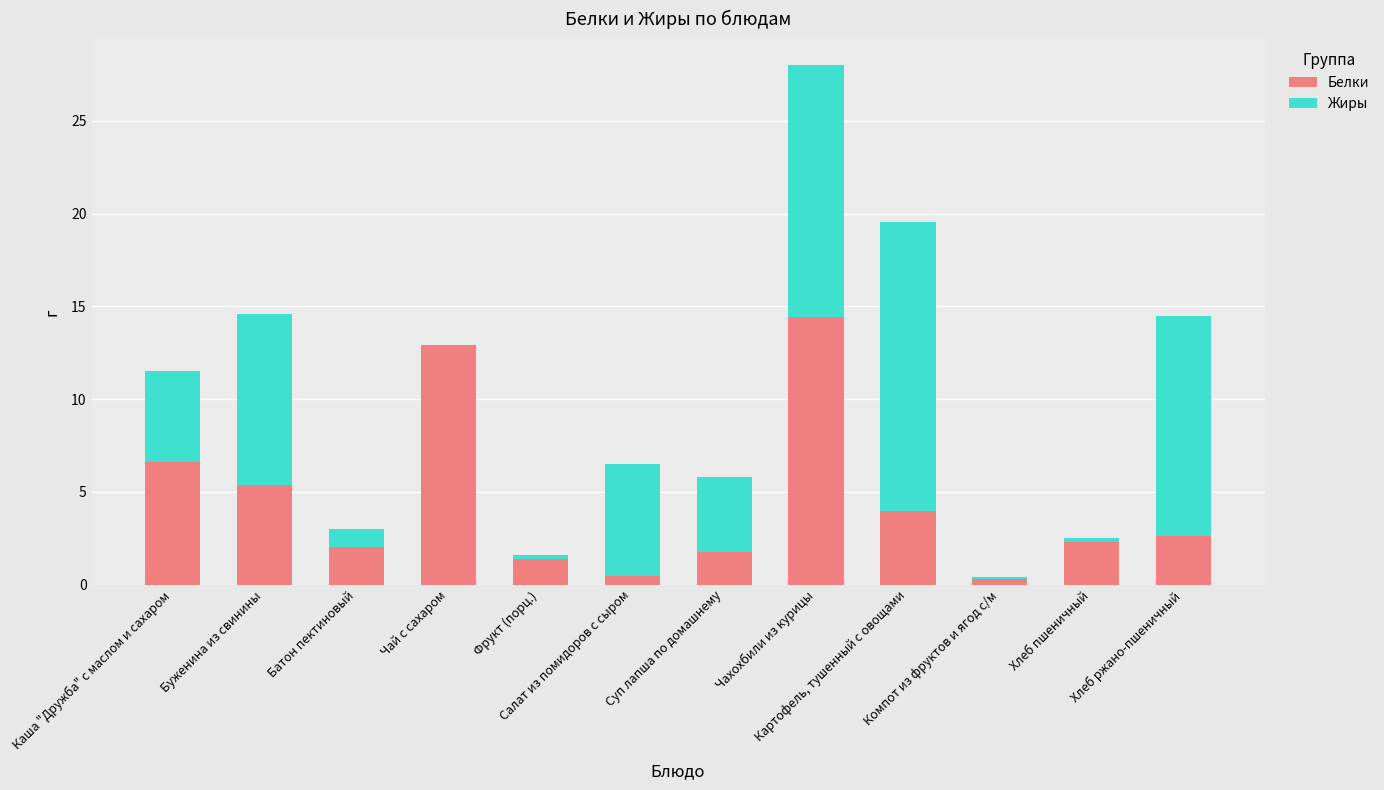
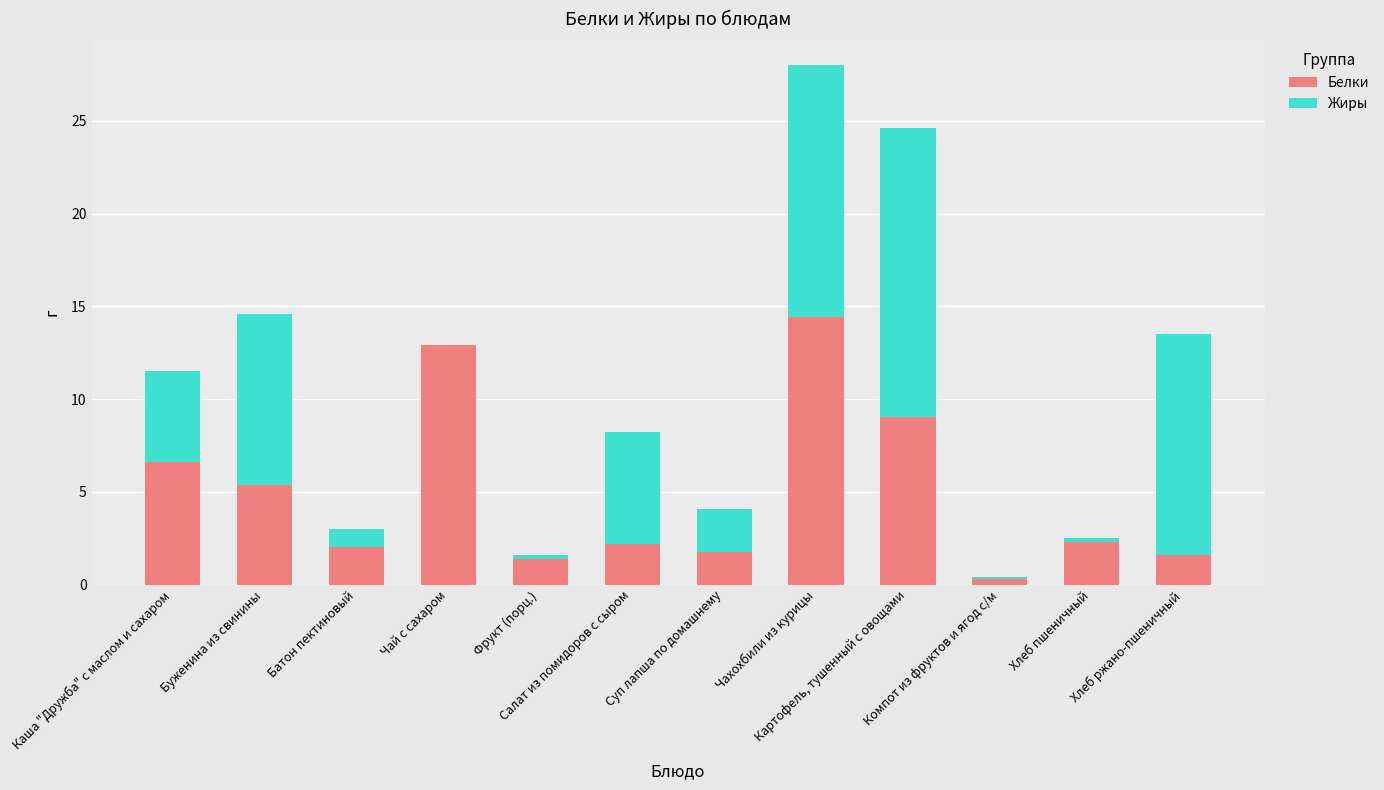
Белки, Салат из помидоров с сыром: 0.5 -> 2.2
Жиры, Суп лапша по домашнему: 4.0 -> 2.3
Белки, Картофель, тушенный с овощами: 4.0 -> 9.0
Белки, Хлеб ржано-пшеничный: 2.6 -> 1.6
